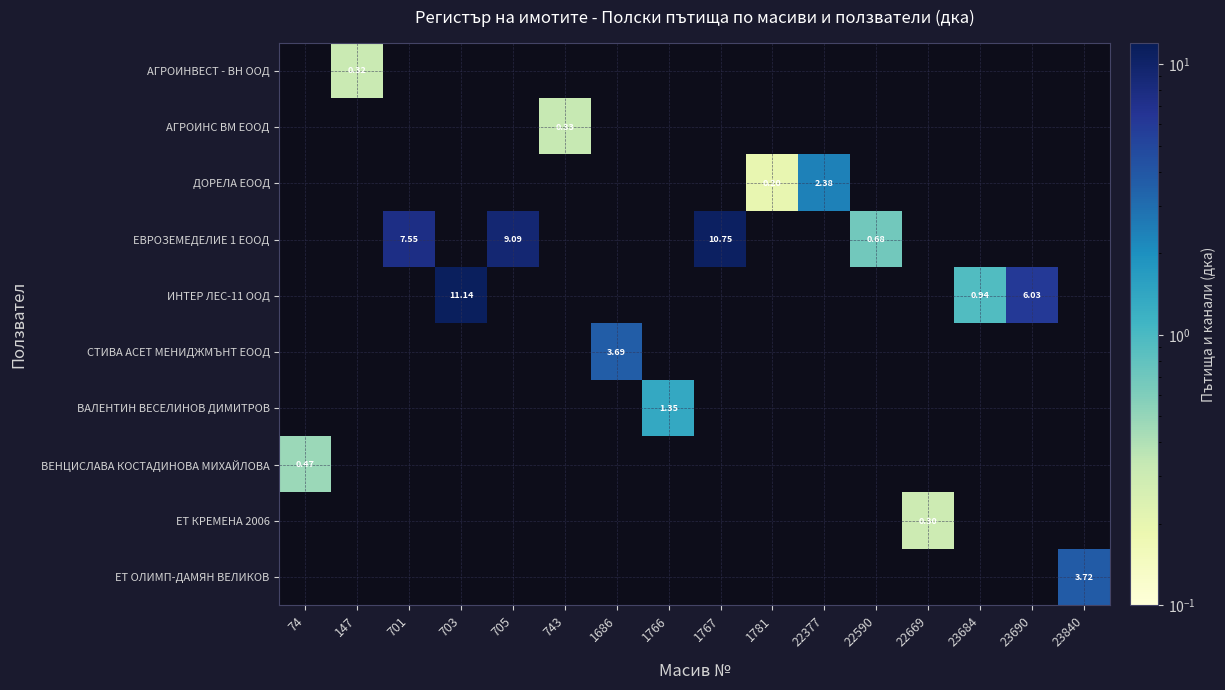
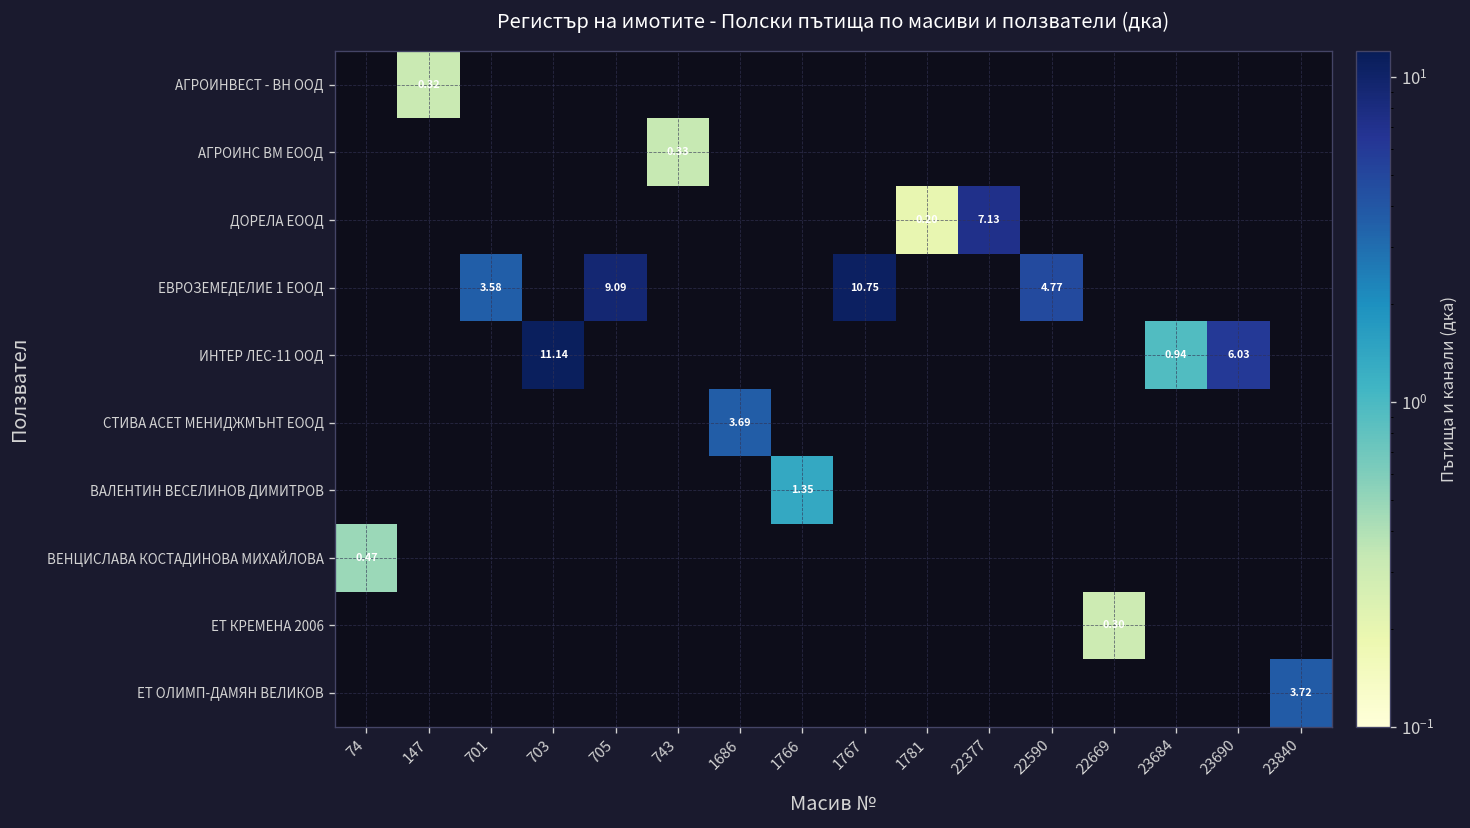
ДОРЕЛА ЕООД, 22377: 2.38 -> 7.13
ЕВРОЗЕМЕДЕЛИЕ 1 ЕООД, 701: 7.55 -> 3.58
ЕВРОЗЕМЕДЕЛИЕ 1 ЕООД, 22590: 0.68 -> 4.77
